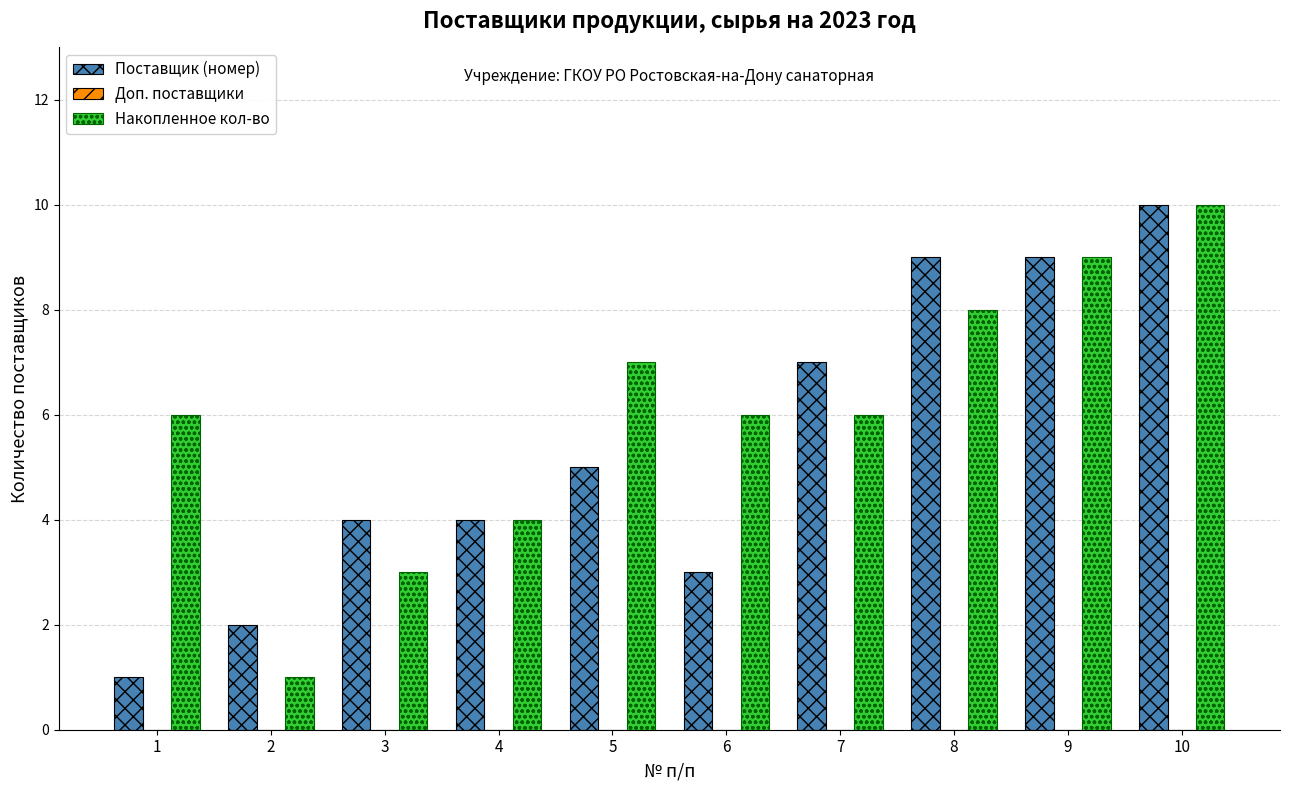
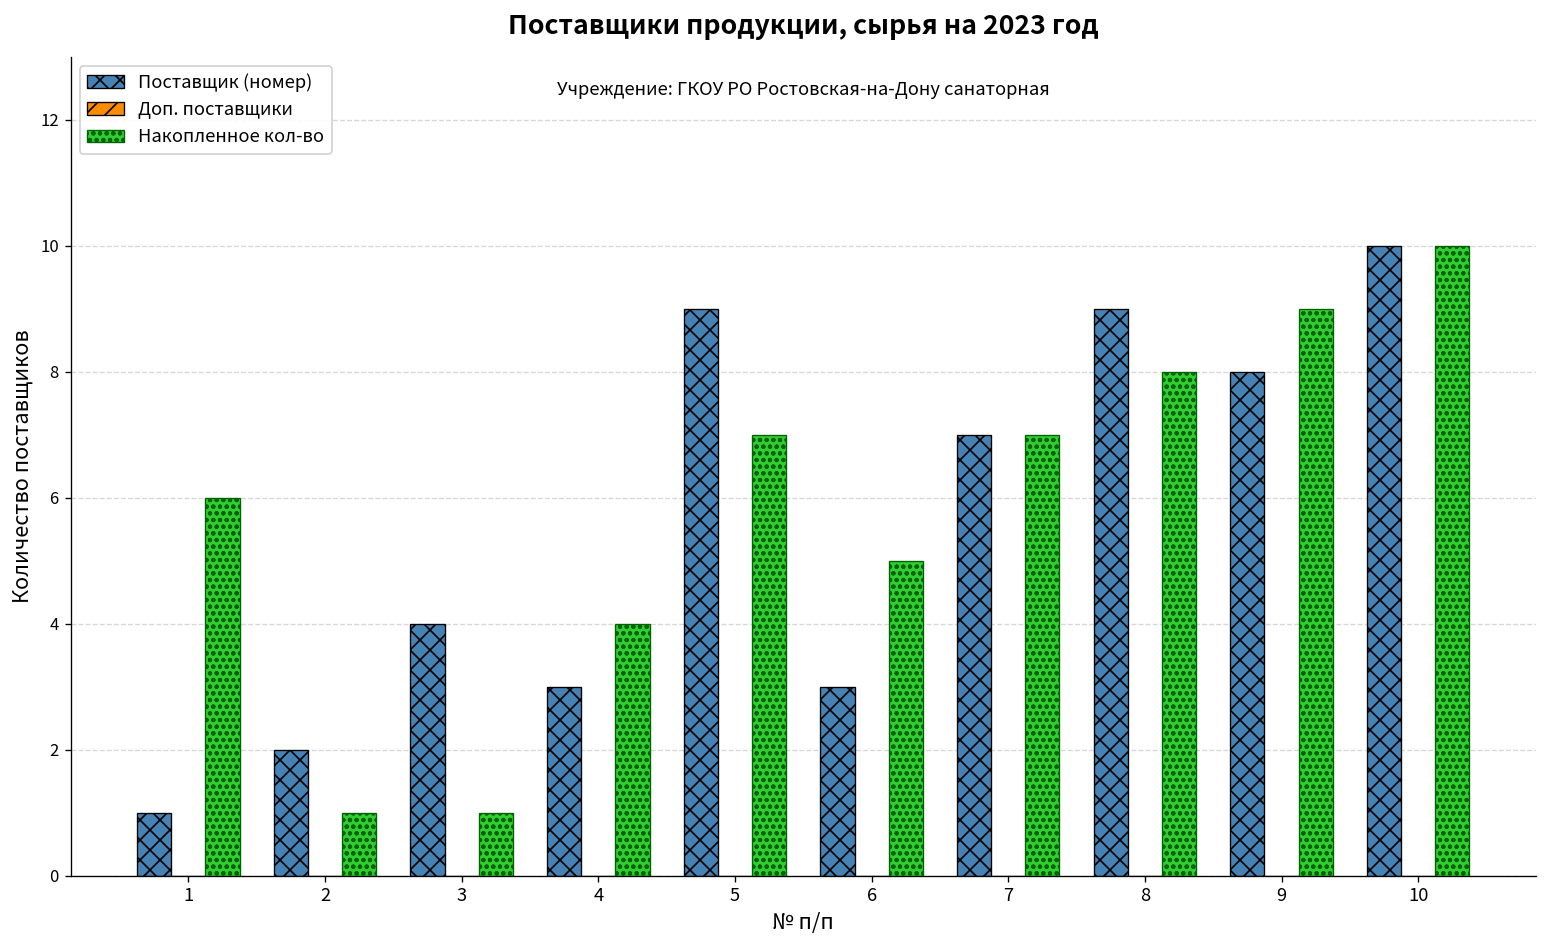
Накопленное кол-во, 3: 3 -> 1
Поставщик (номер), 4: 4 -> 3
Поставщик (номер), 5: 5 -> 9
Накопленное кол-во, 6: 6 -> 5
Накопленное кол-во, 7: 6 -> 7
Поставщик (номер), 9: 9 -> 8
